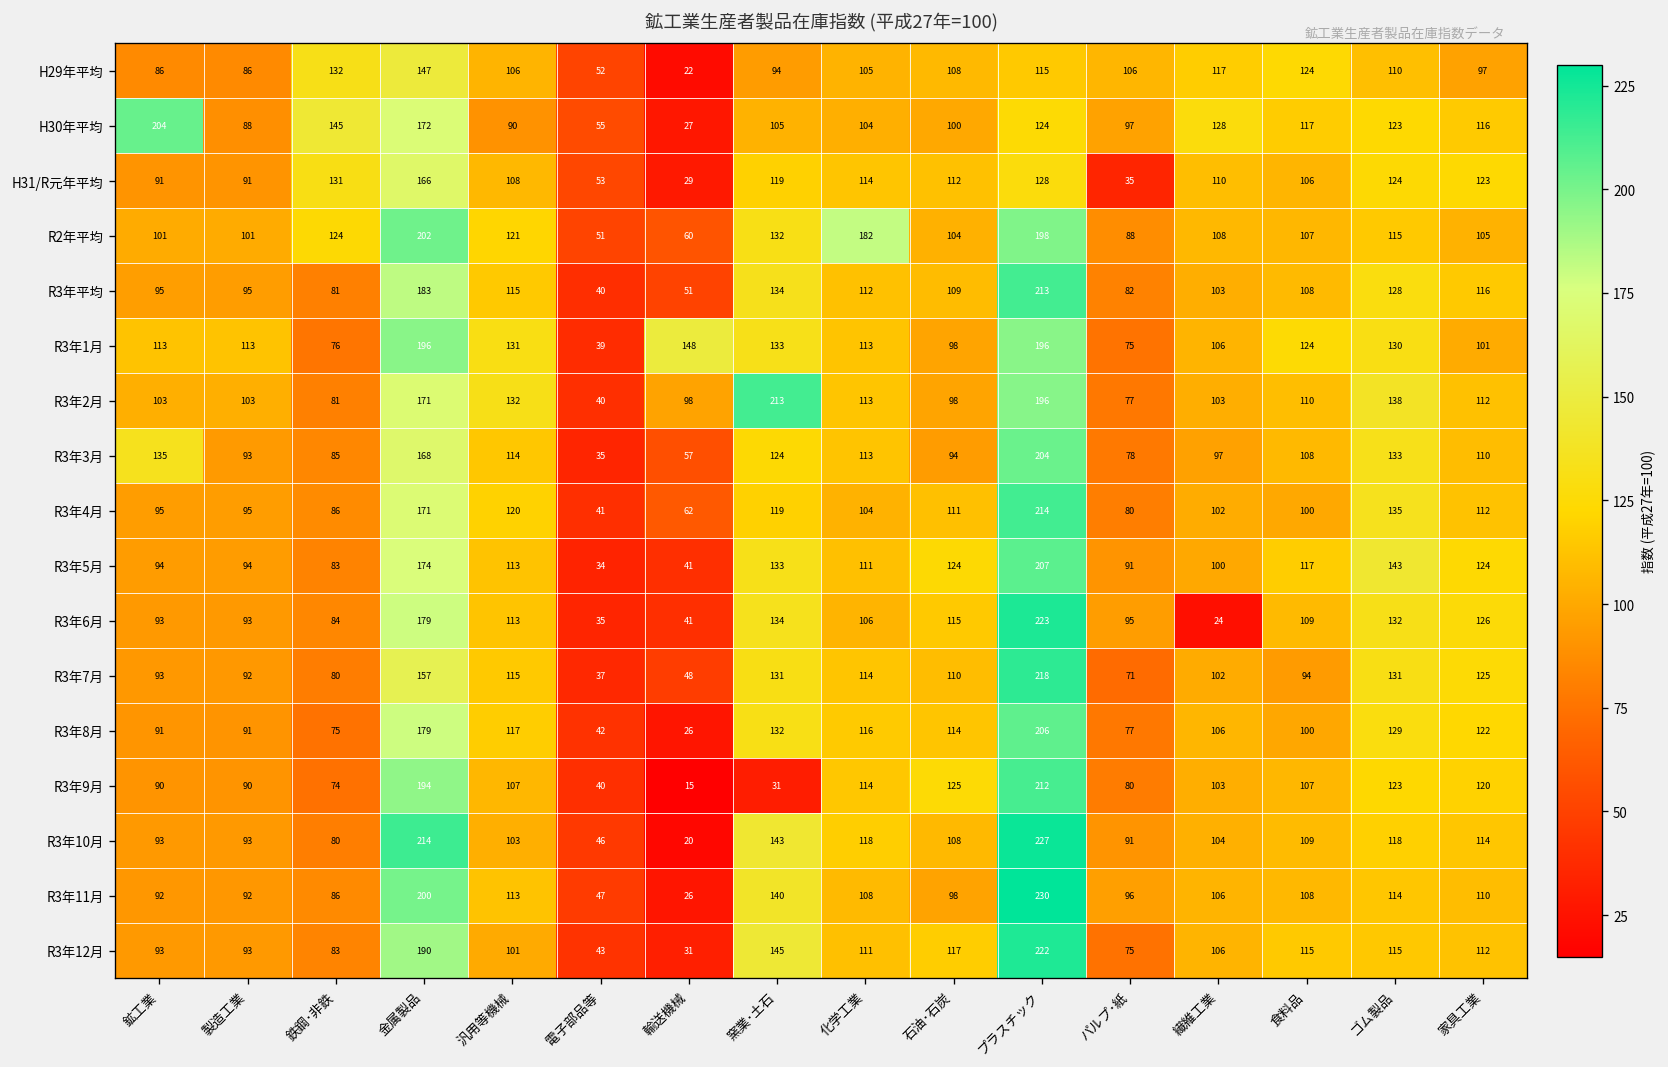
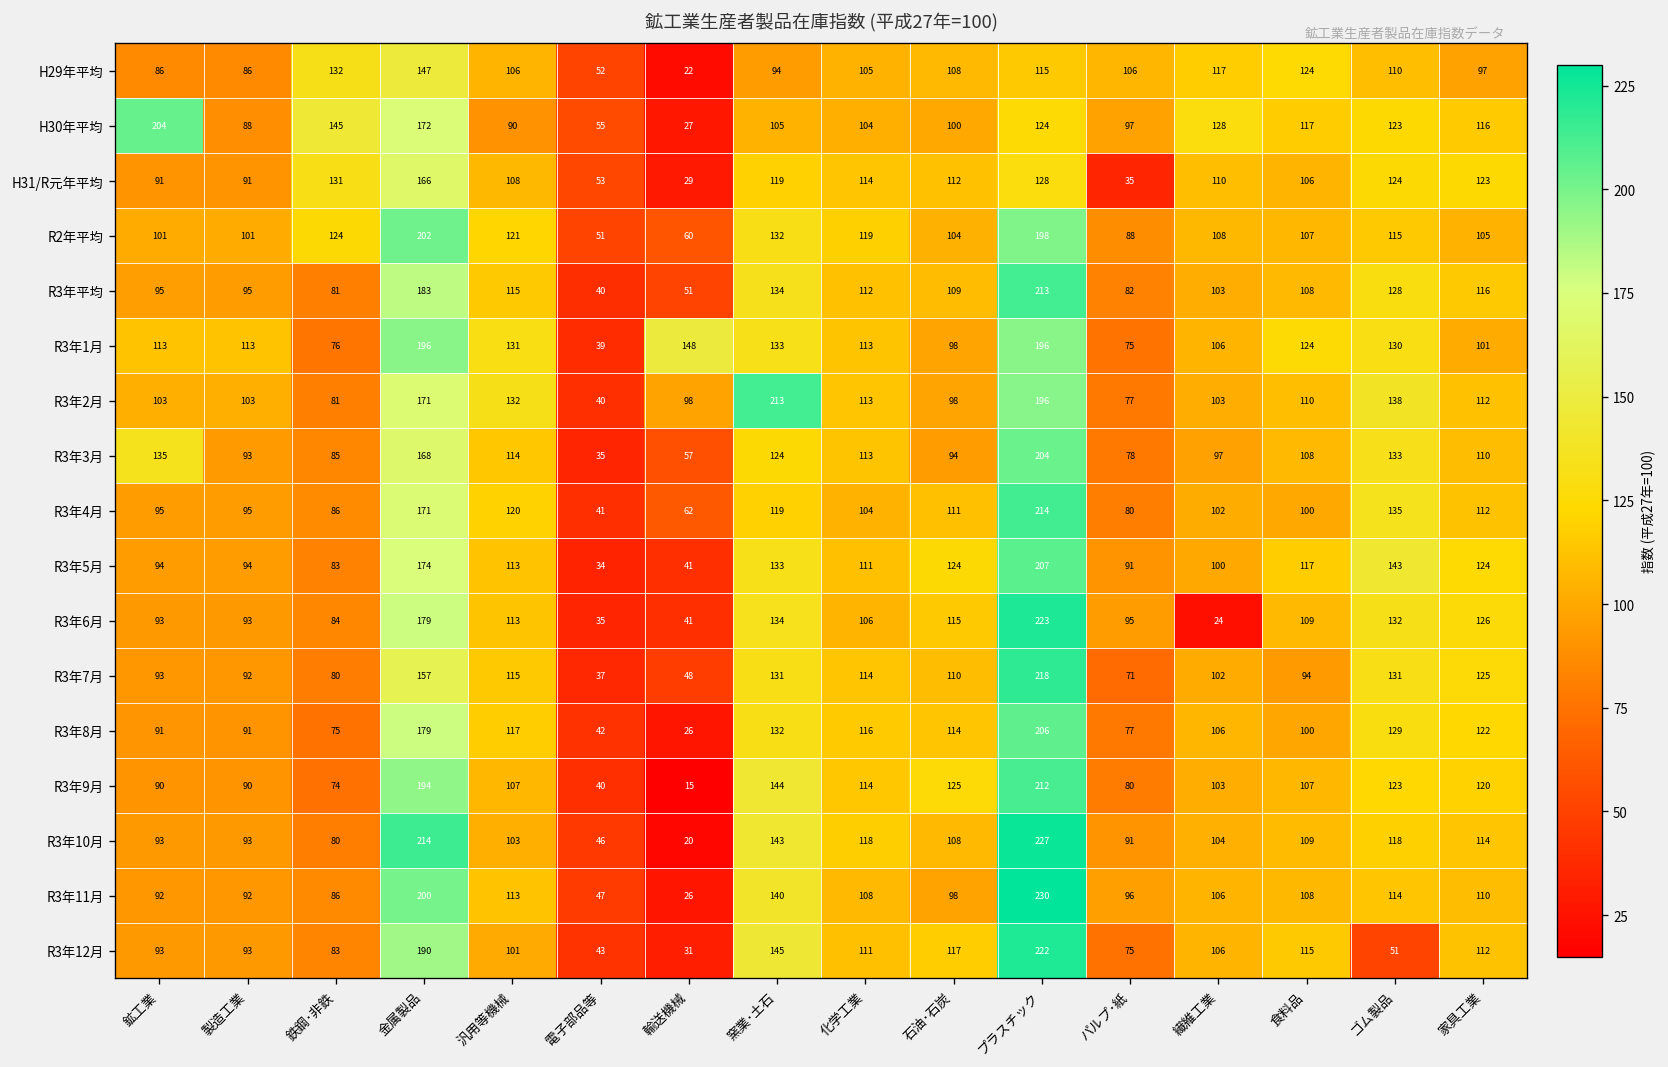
R2年平均, 化学工業: 182 -> 119
R3年9月, 窯業･土石: 31 -> 144
R3年12月, ゴム製品: 115 -> 51
